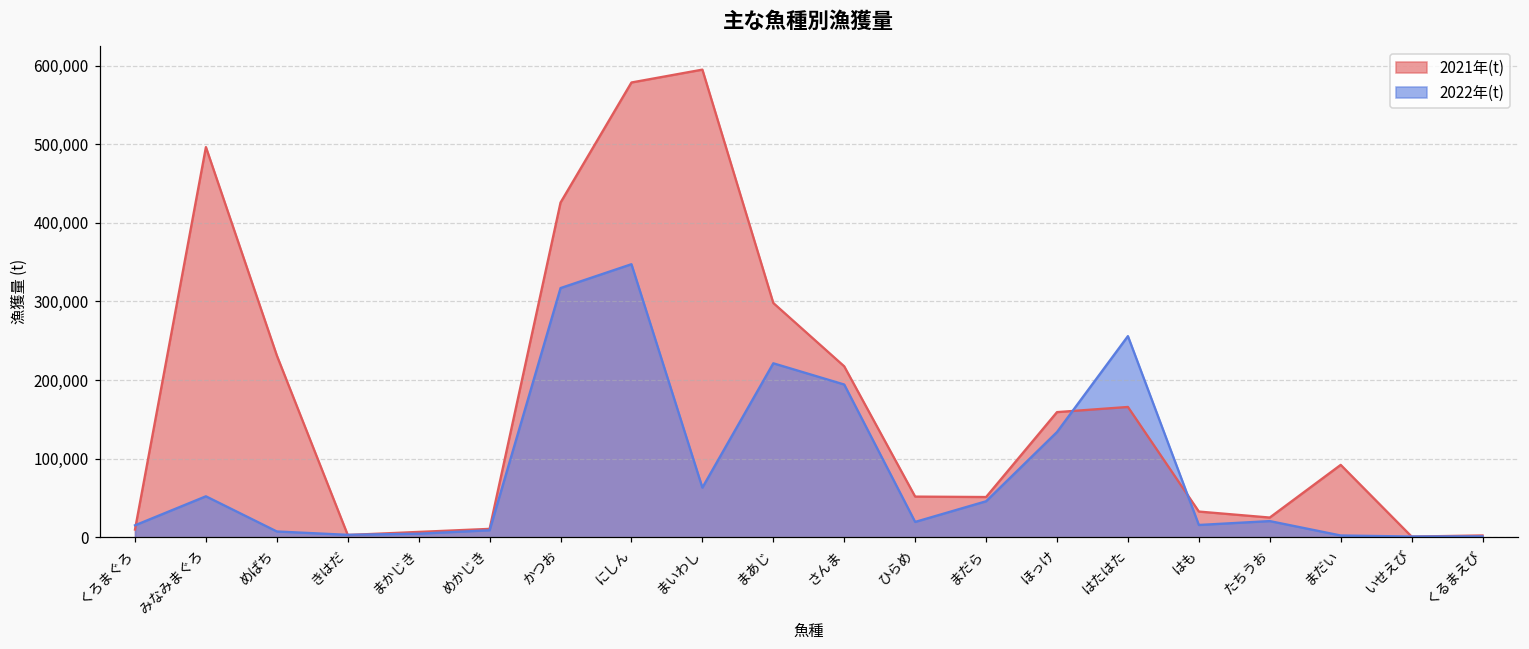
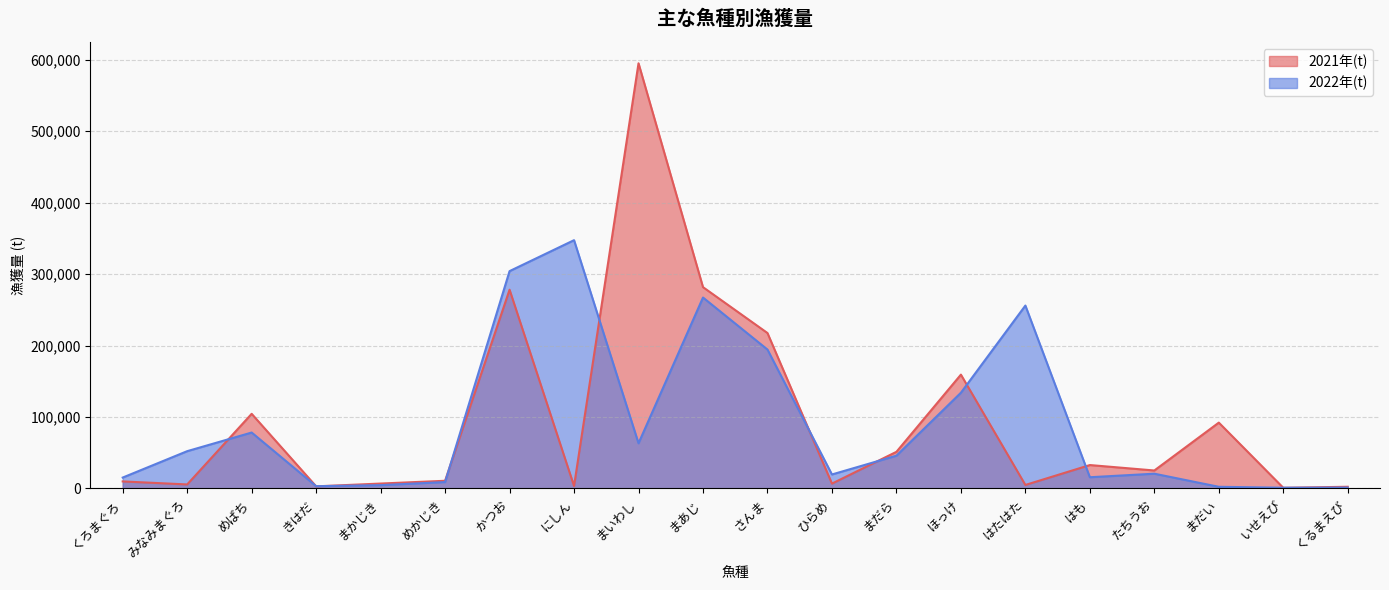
2021年(t), みなみまぐろ: 500,000 -> 10,000
2021年(t), めばち: 230,000 -> 100,000
2022年(t), めばち: 10,000 -> 80,000
2021年(t), かつお: 430,000 -> 280,000
2022年(t), かつお: 320,000 -> 300,000
2021年(t), にしん: 580,000 -> 0
2021年(t), まあじ: 300,000 -> 280,000
2022年(t), まあじ: 220,000 -> 270,000
2021年(t), ひらめ: 50,000 -> 10,000
2021年(t), はたはた: 170,000 -> 0
